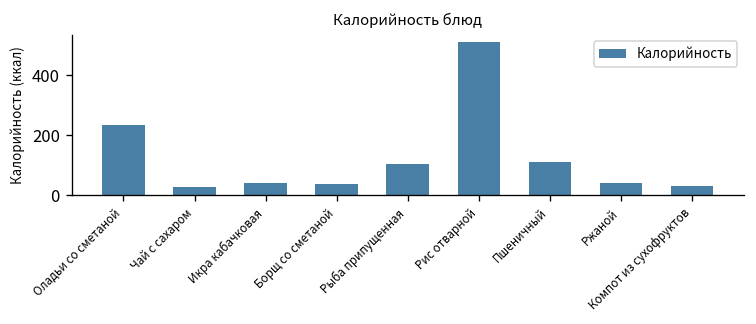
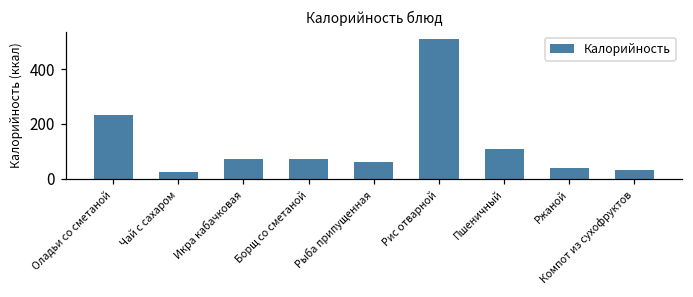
Икра кабачковая: 40 -> 70
Борщ со сметаной: 40 -> 70
Рыба припущенная: 110 -> 60
